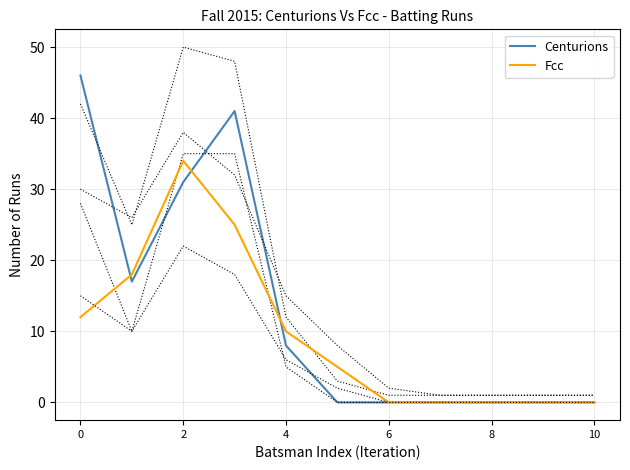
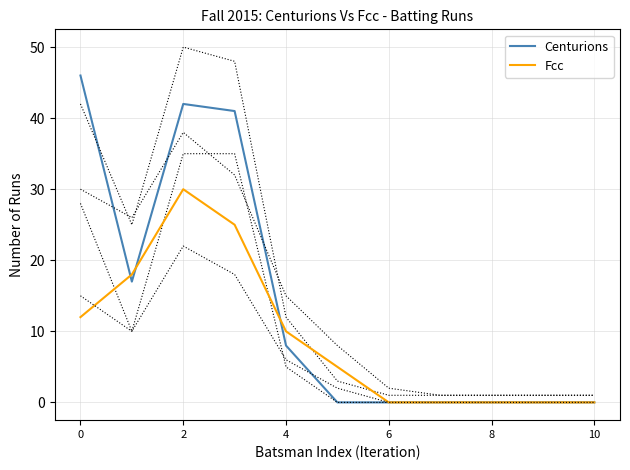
Centurions, 2: 31 -> 42
Fcc, 2: 34 -> 30
